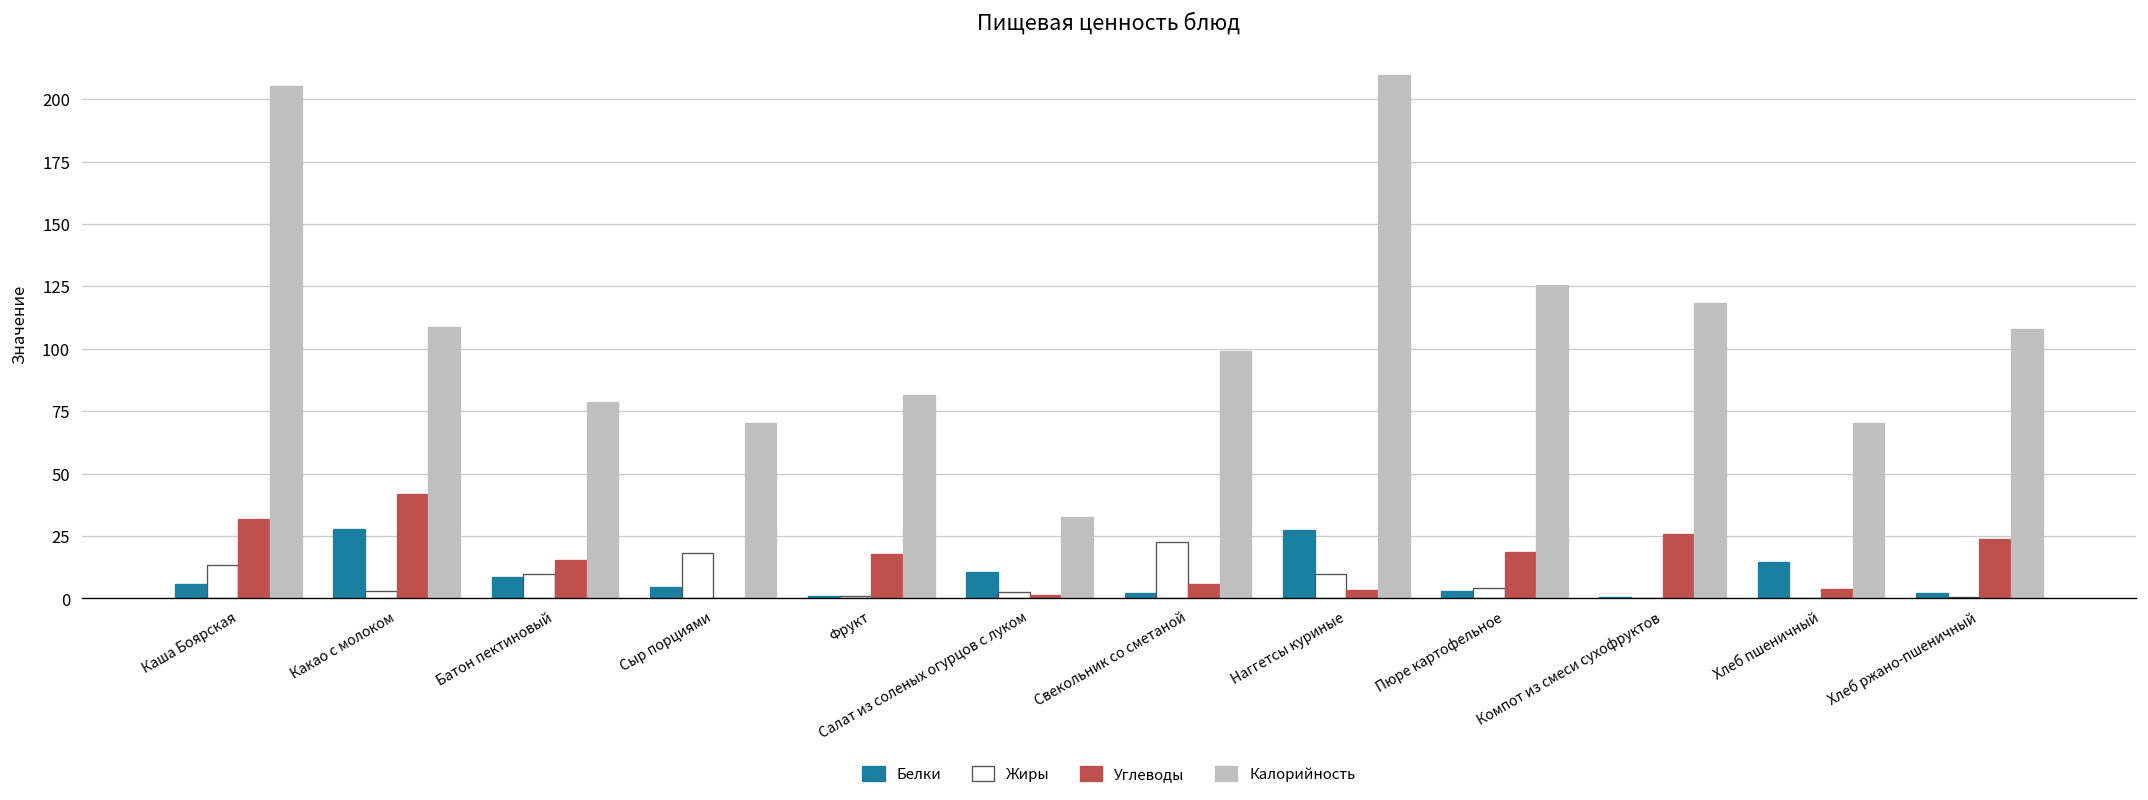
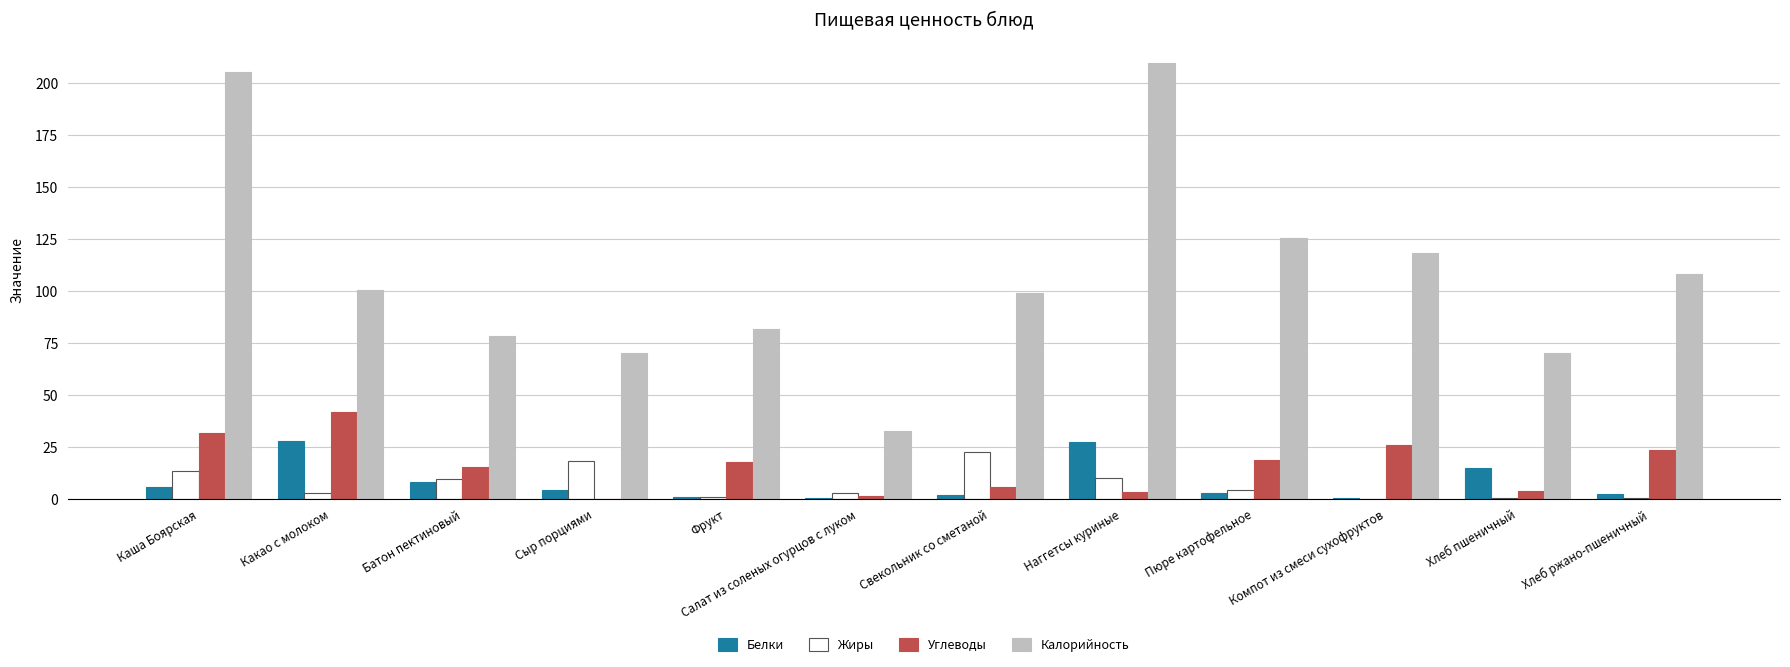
Калорийность, Какао с молоком: 109 -> 100
Белки, Салат из соленых огурцов с луком: 11 -> 1
